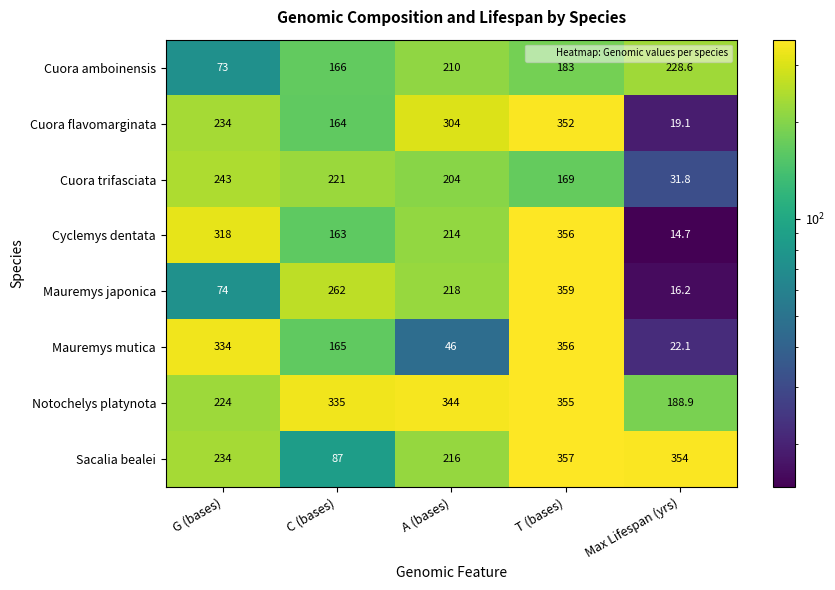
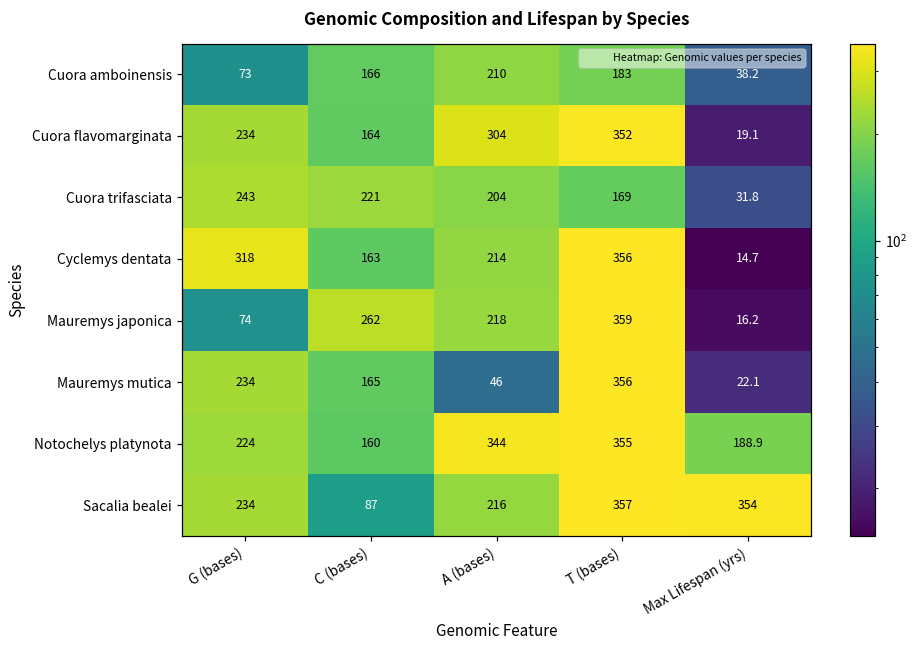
Cuora amboinensis, Max Lifespan (yrs): 228.6 -> 38.2
Mauremys mutica, G (bases): 334 -> 234
Notochelys platynota, C (bases): 335 -> 160
